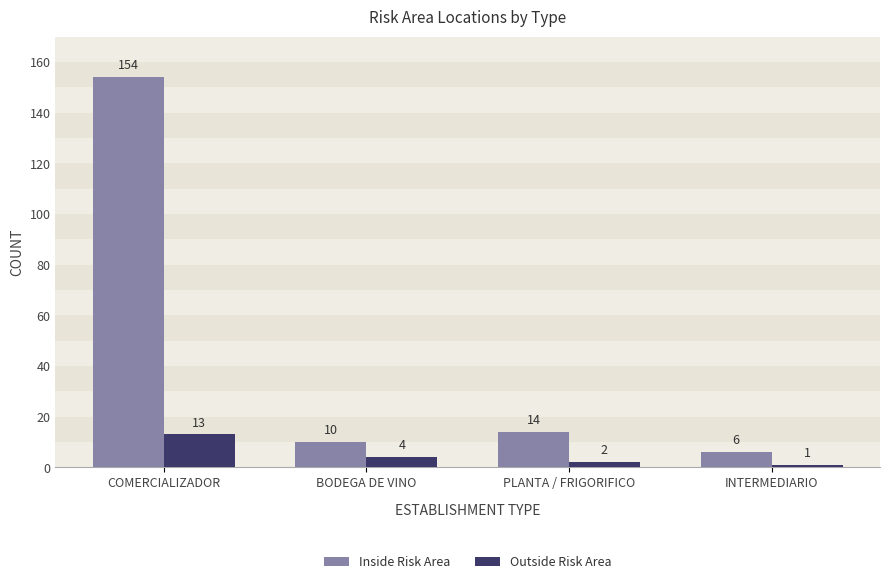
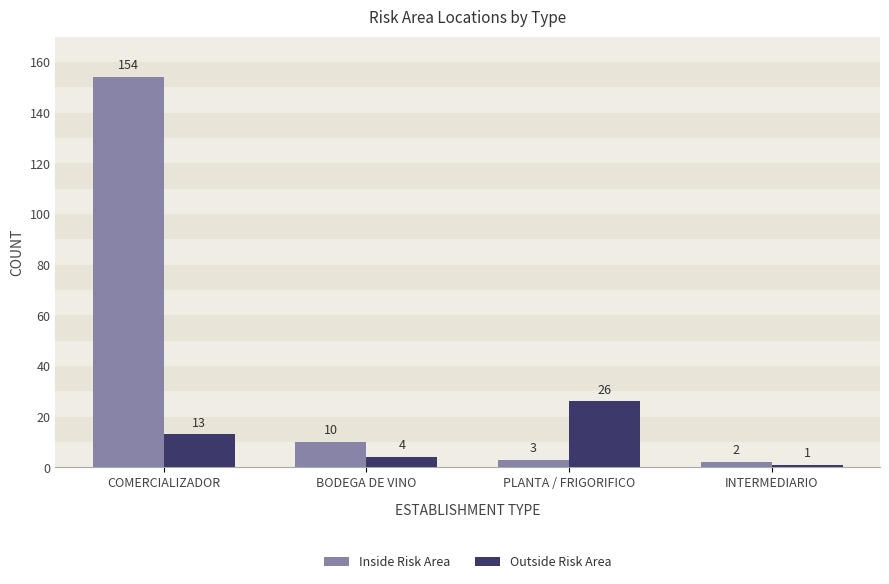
Inside Risk Area, PLANTA / FRIGORIFICO: 14 -> 3
Outside Risk Area, PLANTA / FRIGORIFICO: 2 -> 26
Inside Risk Area, INTERMEDIARIO: 6 -> 2
